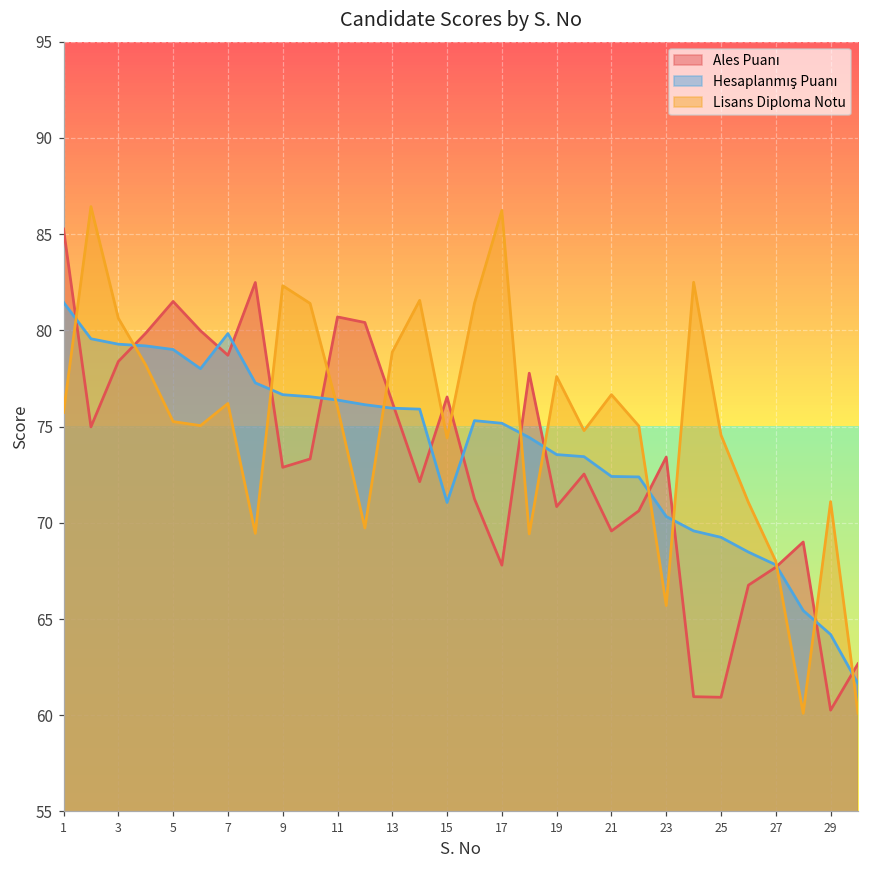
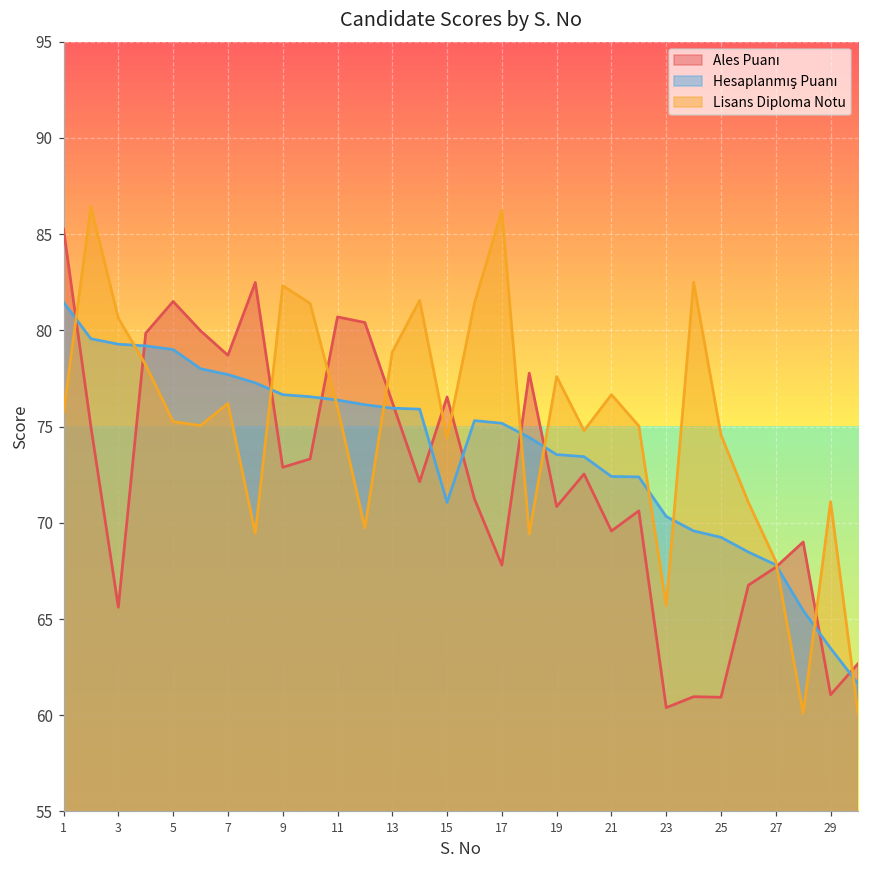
Ales Puanı, 3: 78.4 -> 65.6
Hesaplanmış Puanı, 7: 79.8 -> 77.7
Ales Puanı, 23: 73.4 -> 60.4
Ales Puanı, 29: 60.3 -> 61.1
Hesaplanmış Puanı, 29: 64.2 -> 63.5
